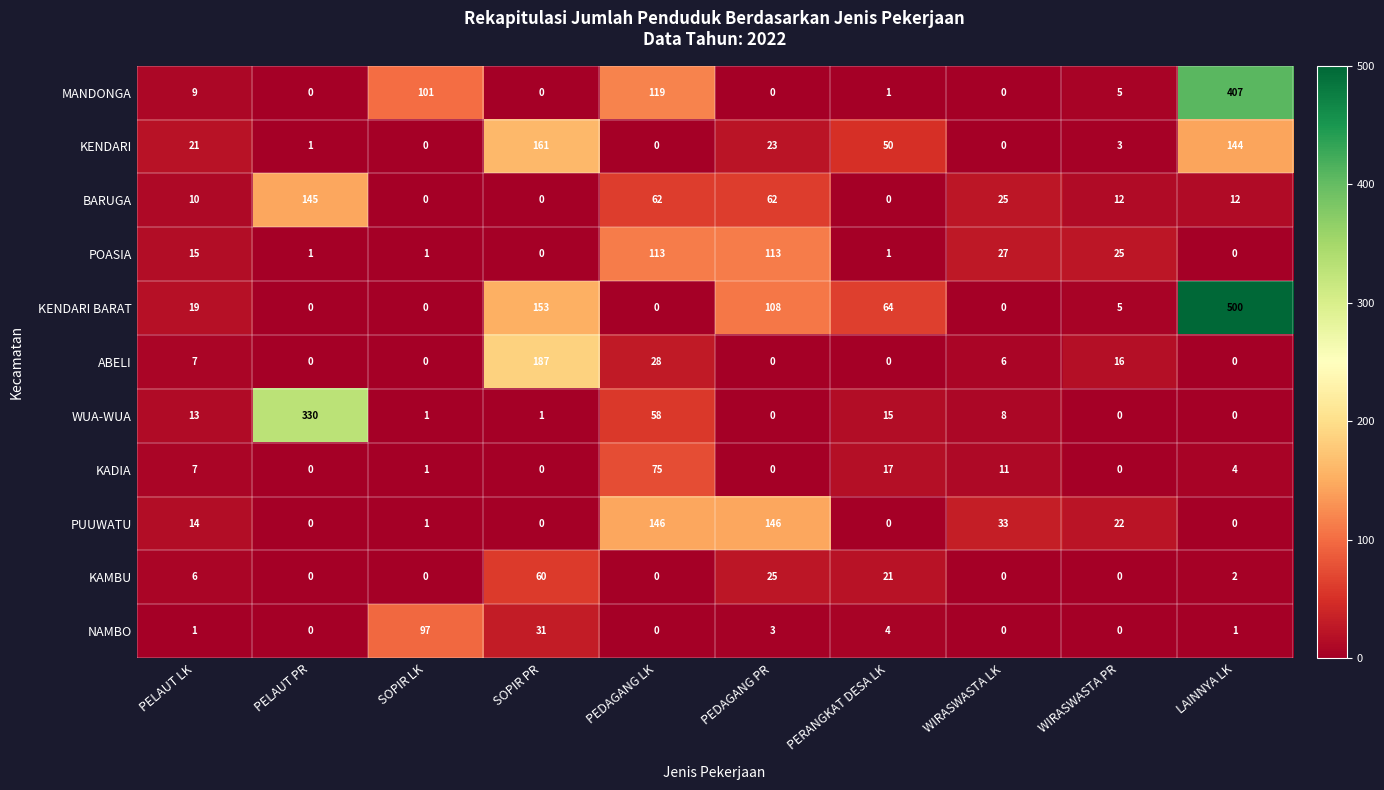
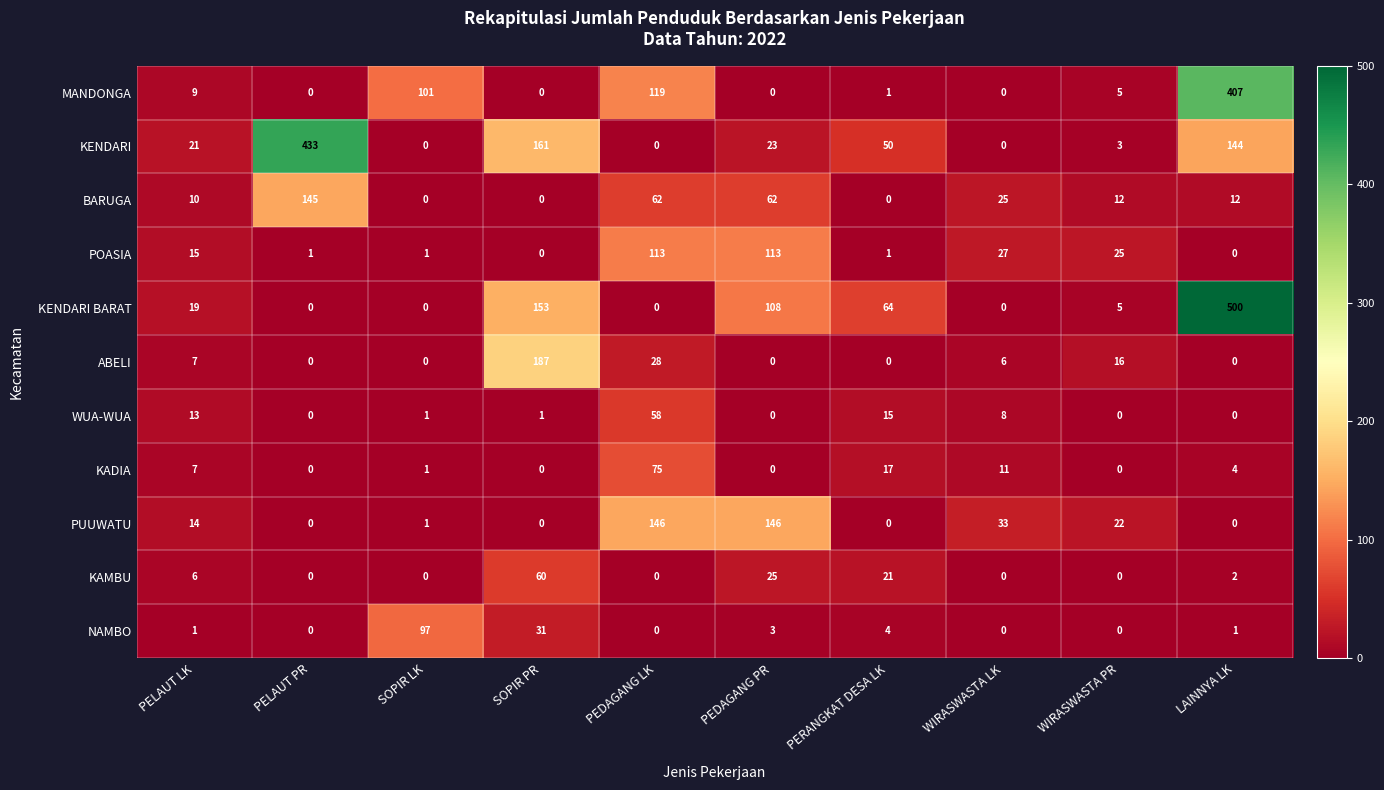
KENDARI, PELAUT PR: 1 -> 433
WUA-WUA, PELAUT PR: 330 -> 0
